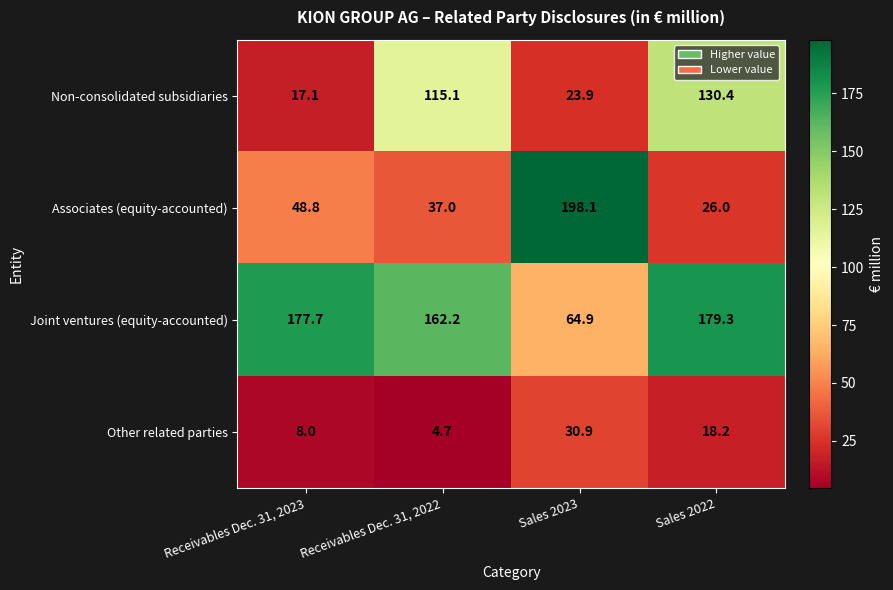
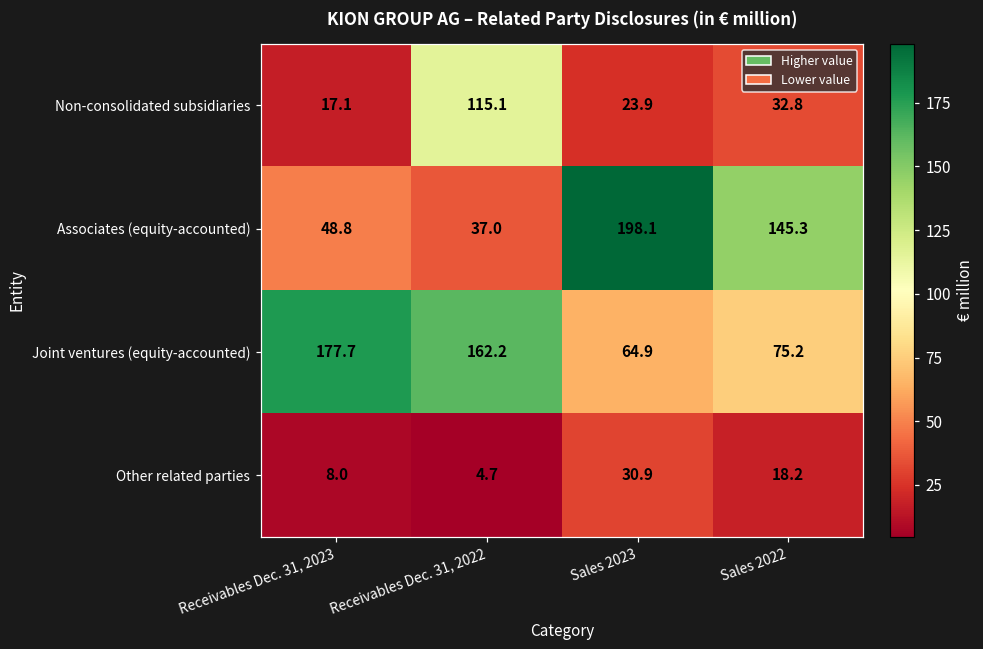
Non-consolidated subsidiaries, Sales 2022: 130.4 -> 32.8
Associates (equity-accounted), Sales 2022: 26.0 -> 145.3
Joint ventures (equity-accounted), Sales 2022: 179.3 -> 75.2
